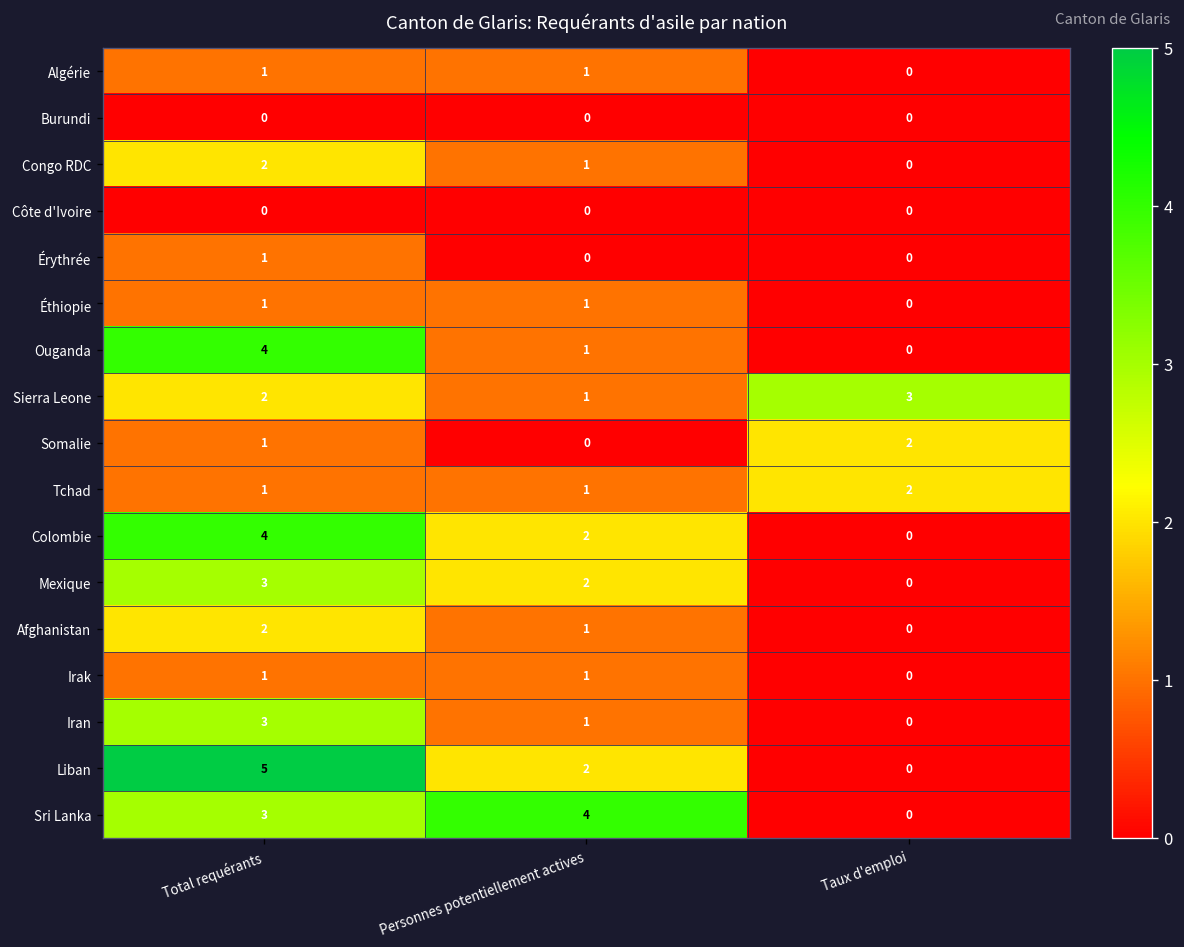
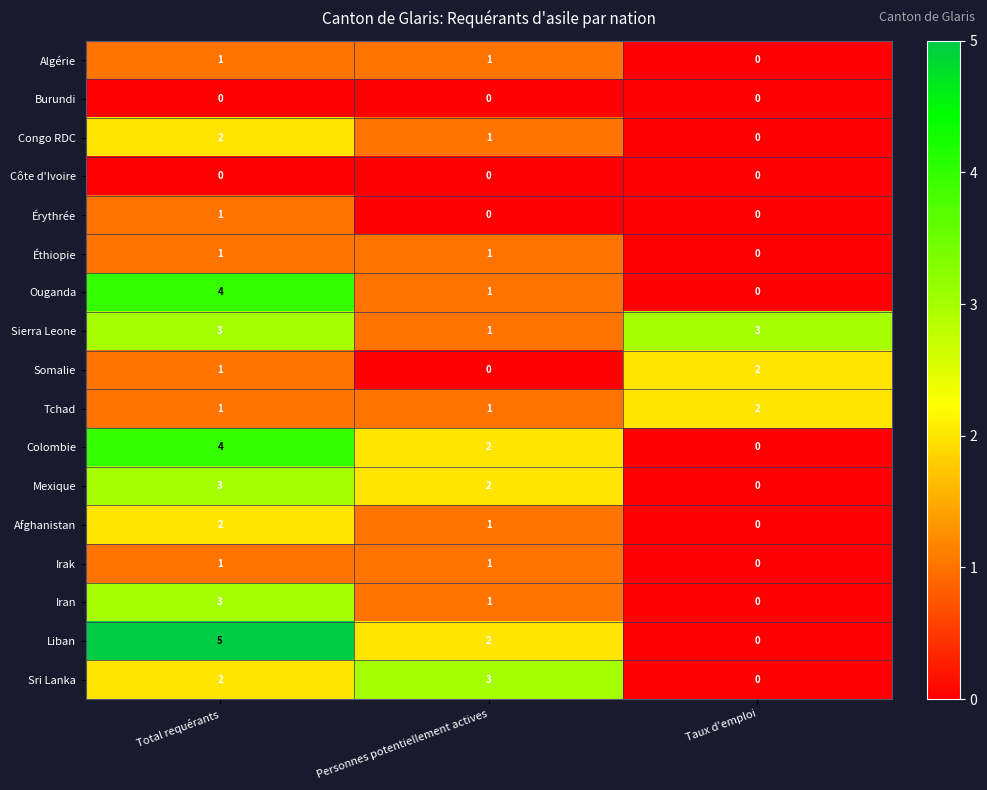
Sierra Leone, Total requérants: 2 -> 3
Sri Lanka, Total requérants: 3 -> 2
Sri Lanka, Personnes potentiellement actives: 4 -> 3
